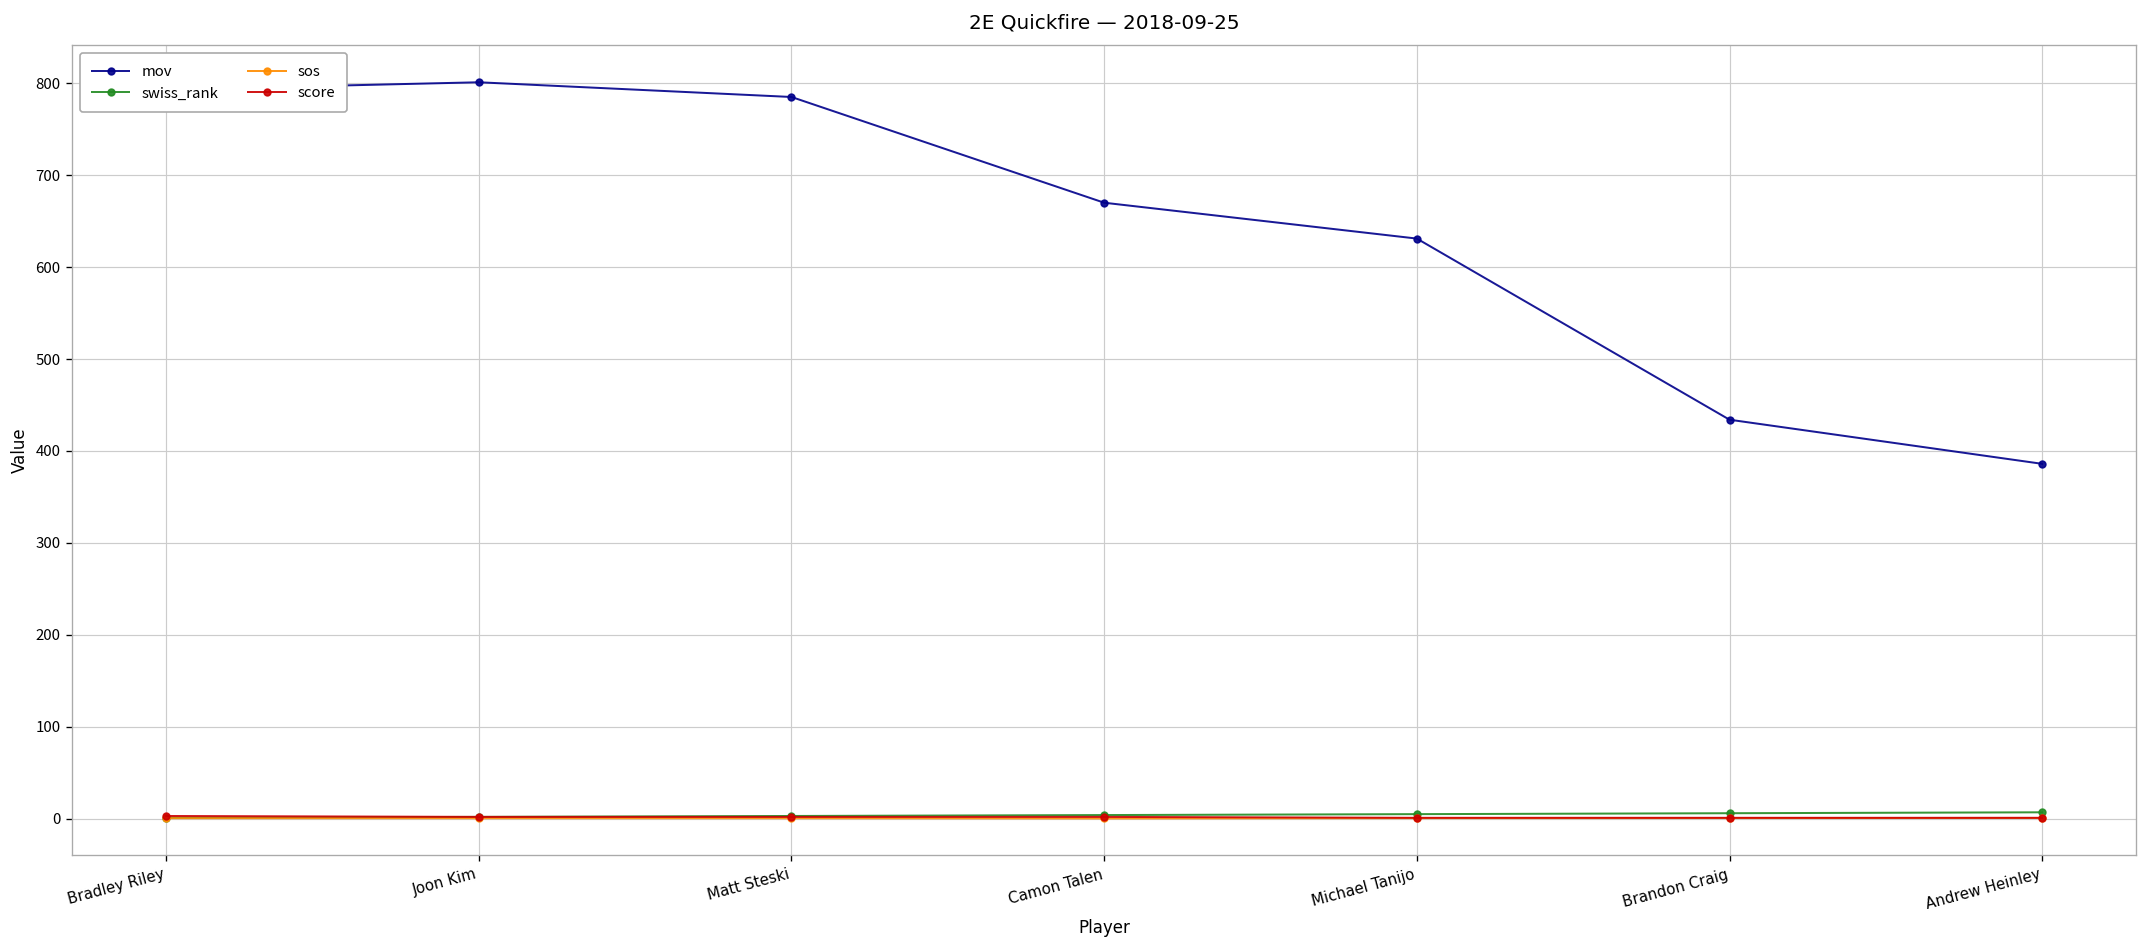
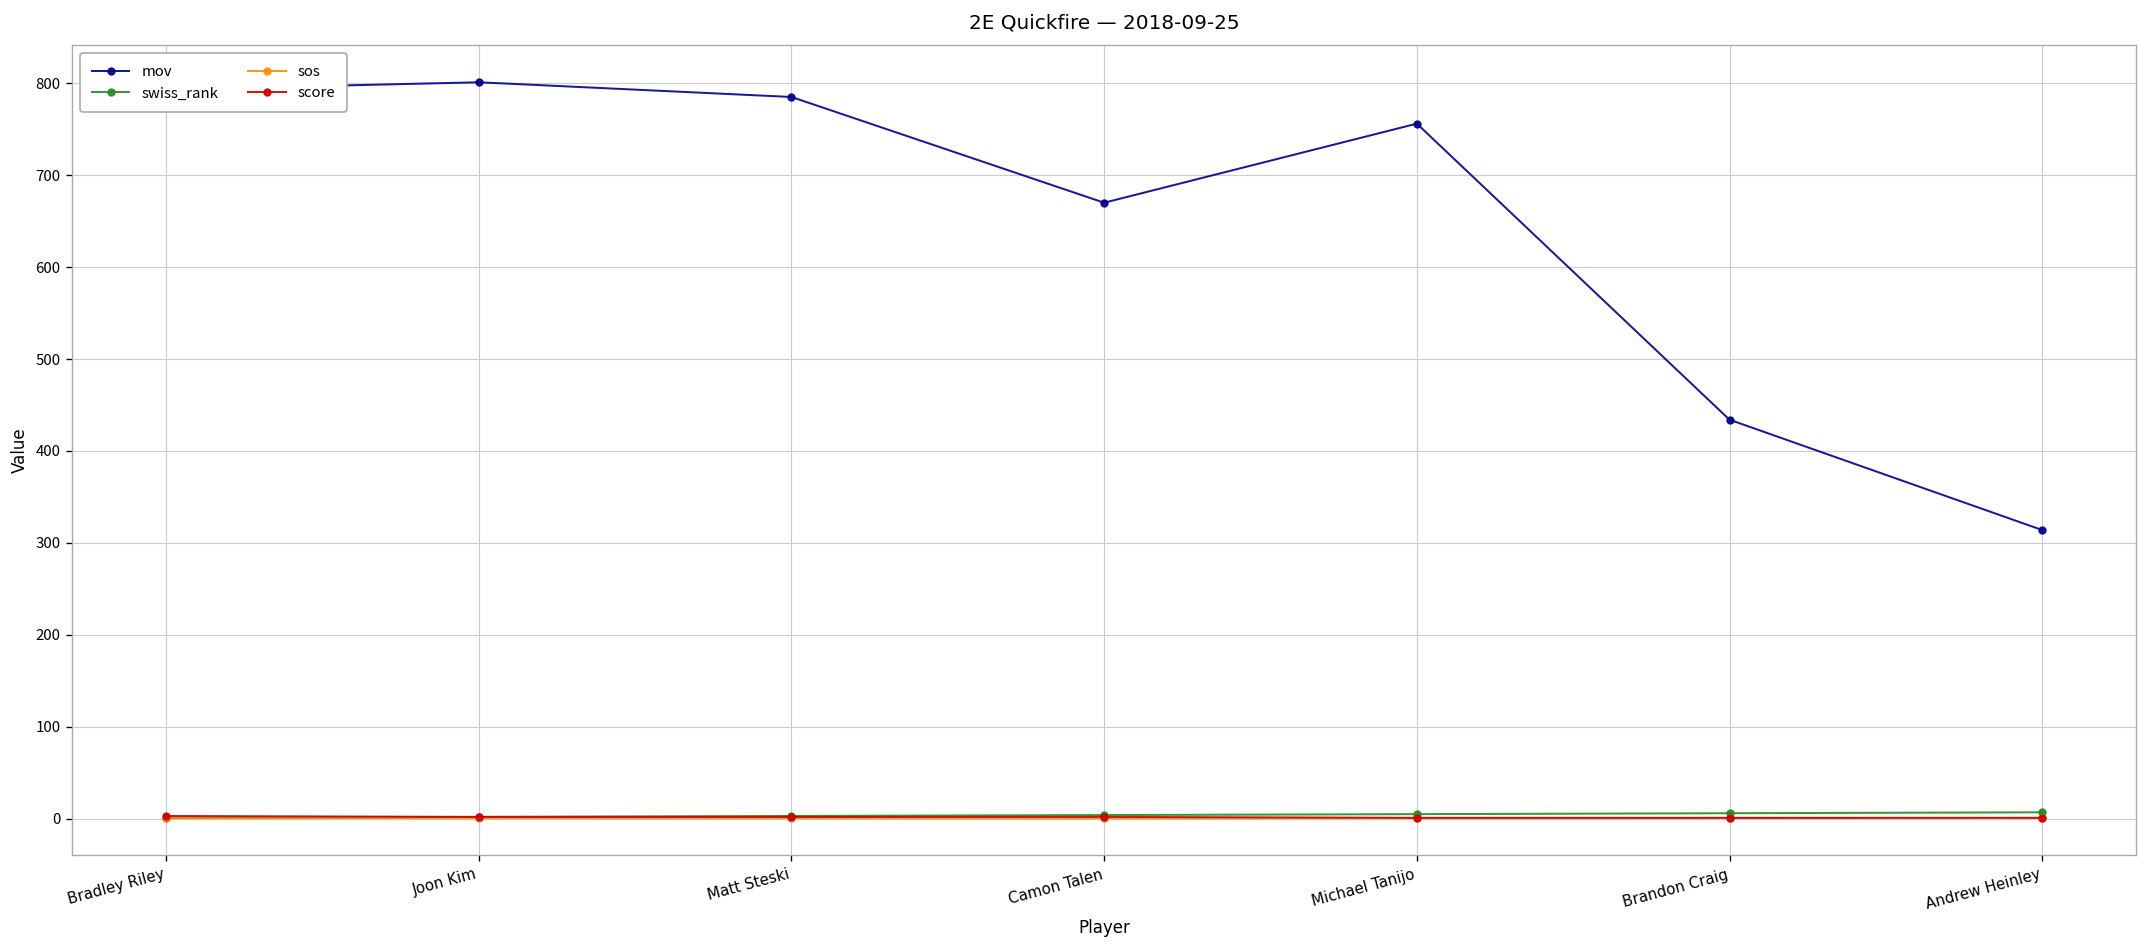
mov, Michael Tanijo: 630 -> 760
mov, Andrew Heinley: 390 -> 310
